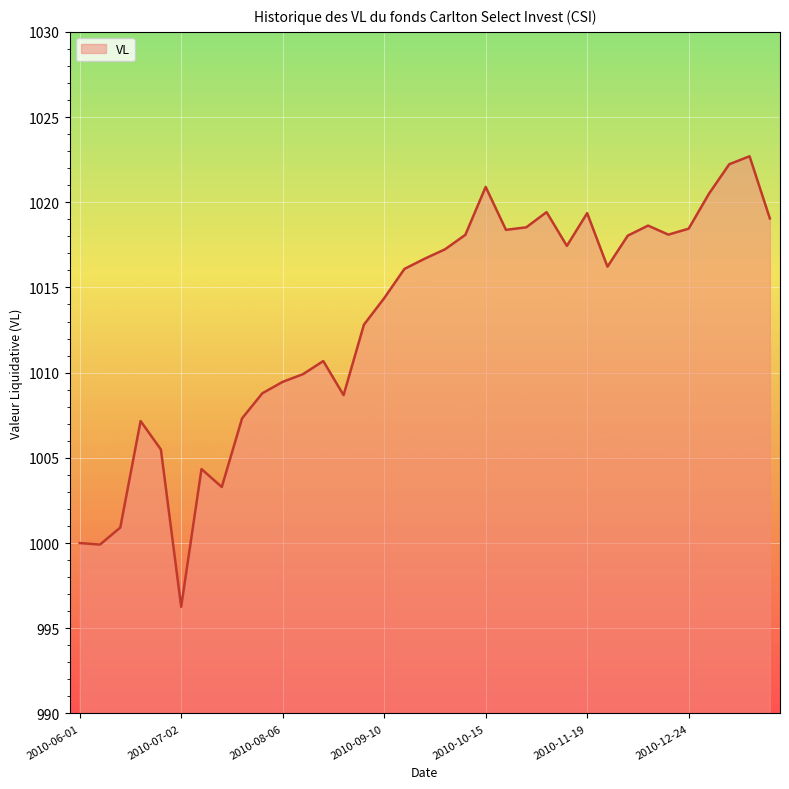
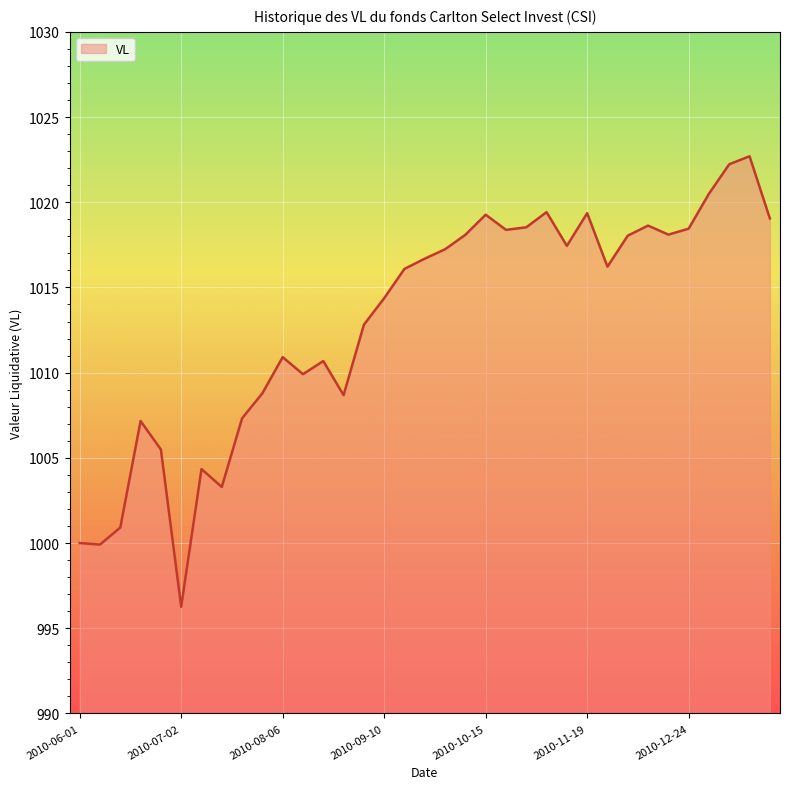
2010-08-06: 1009.5 -> 1010.9
2010-10-15: 1020.9 -> 1019.3
